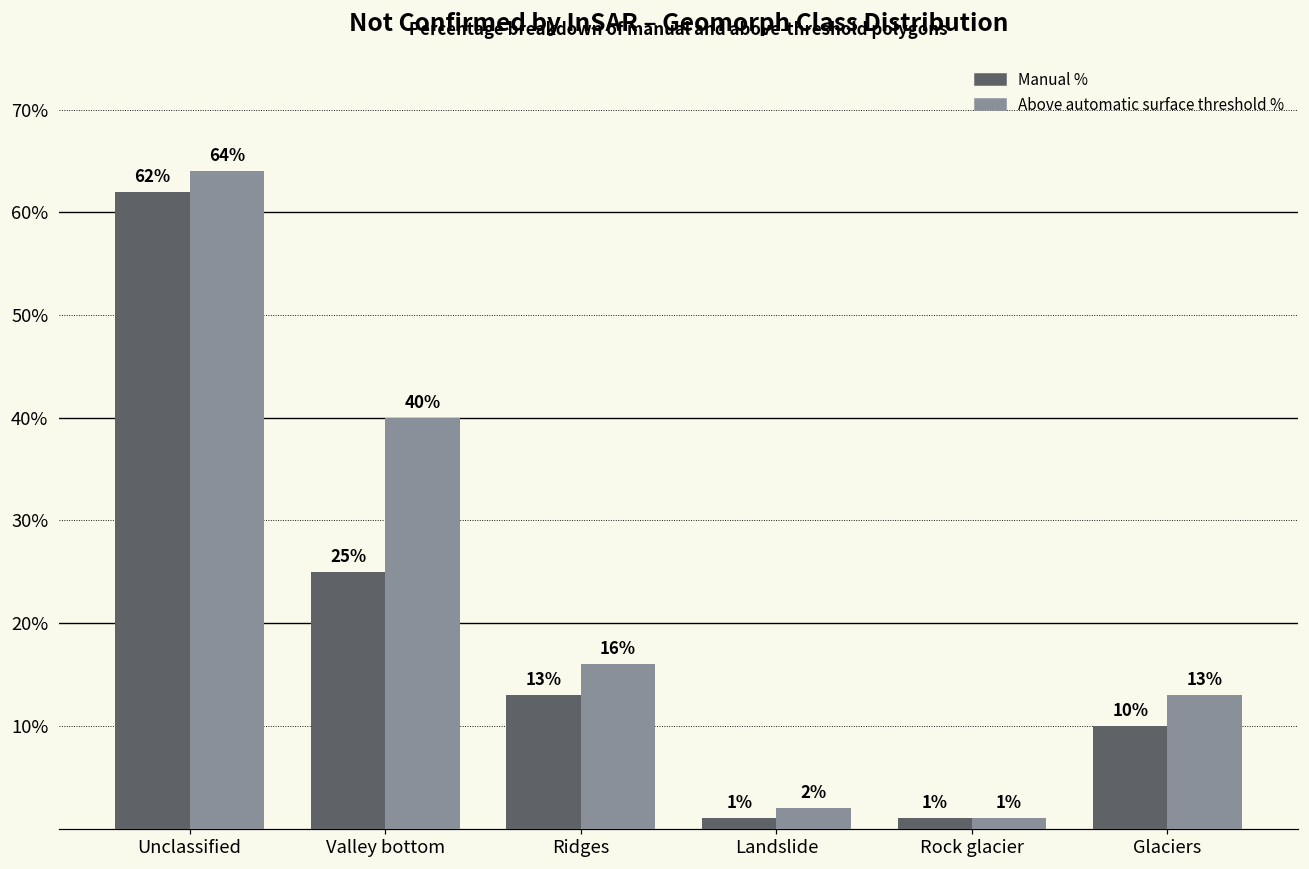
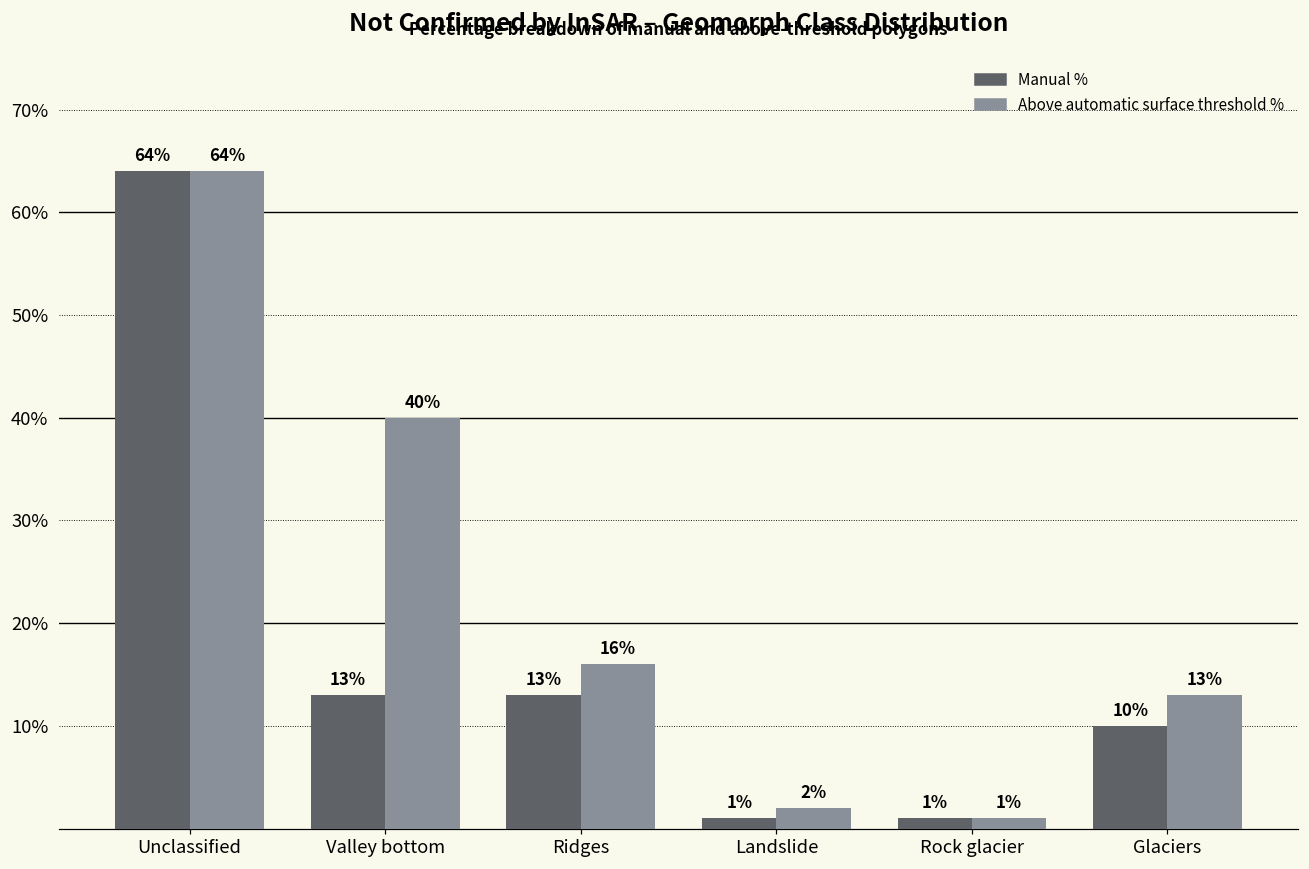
Manual %, Unclassified: 62% -> 64%
Manual %, Valley bottom: 25% -> 13%
